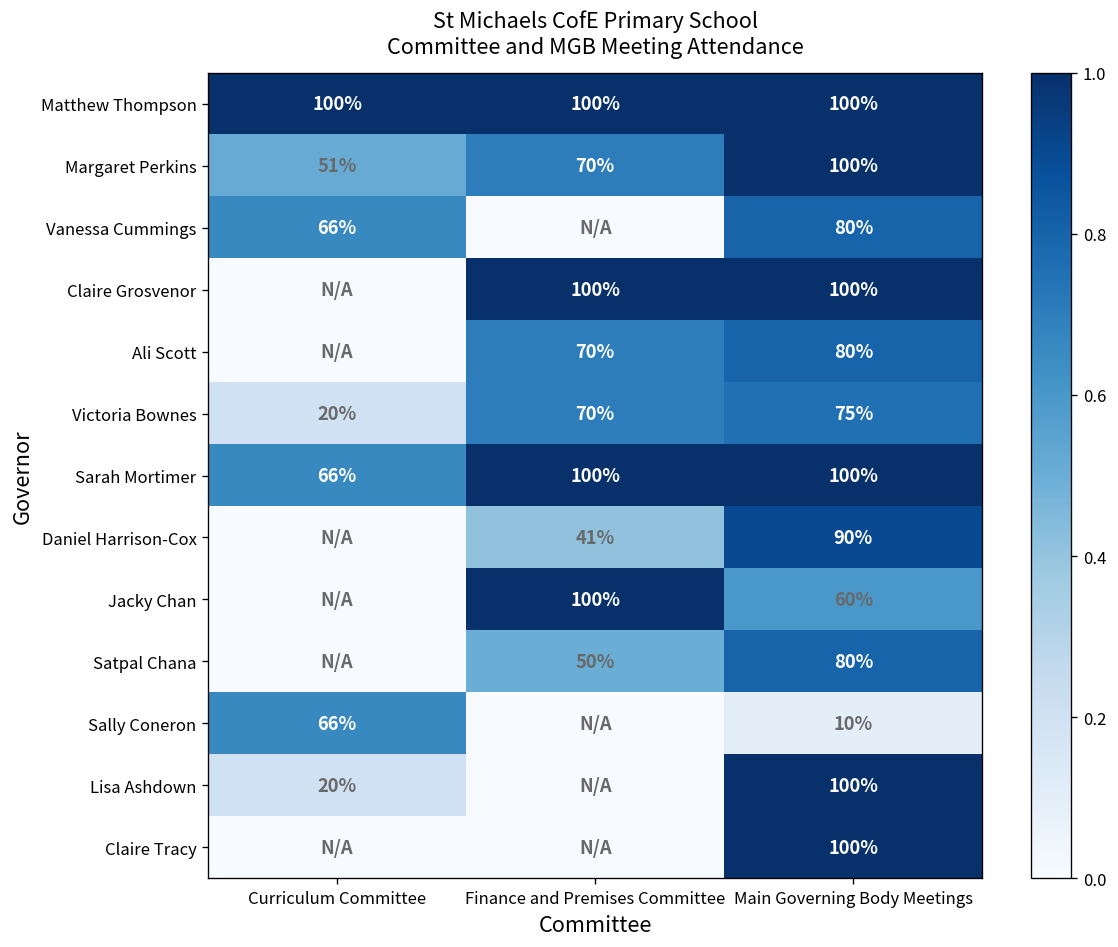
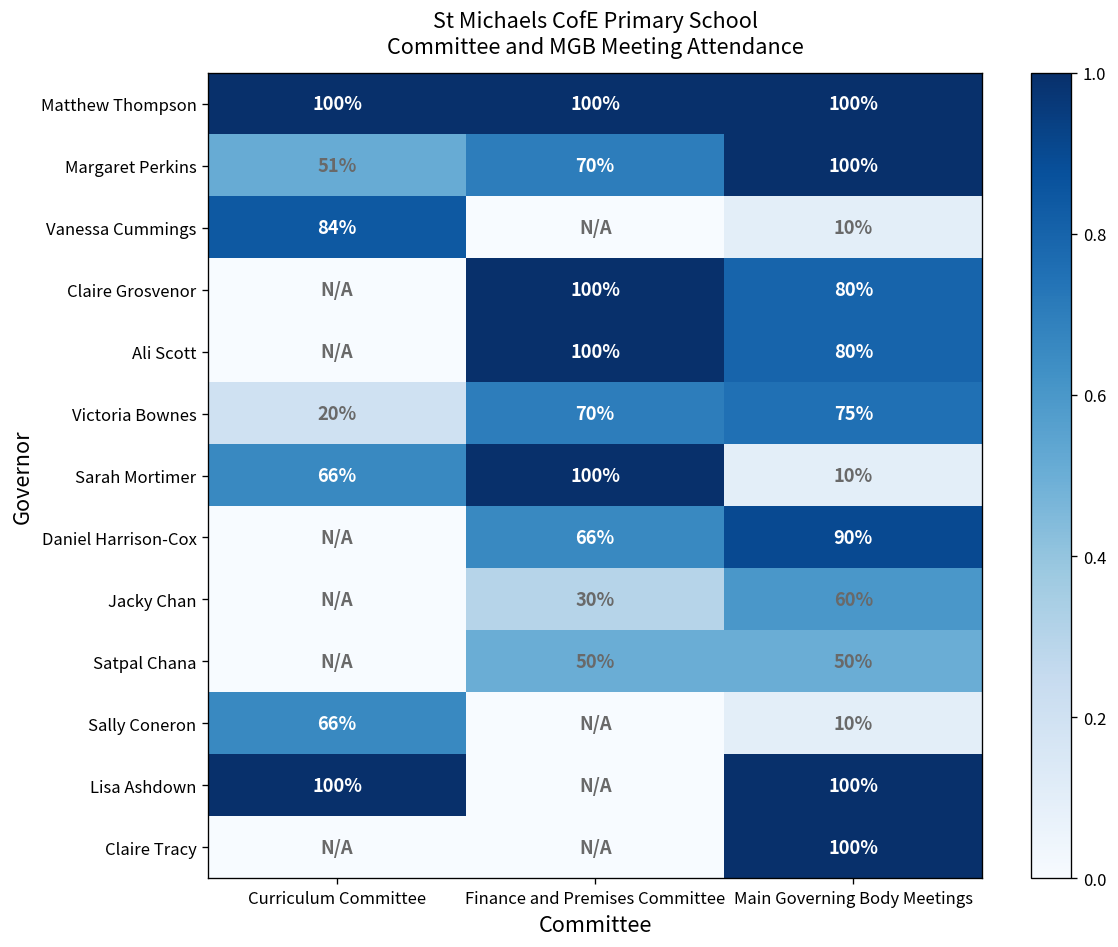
Vanessa Cummings, Curriculum Committee: 66% -> 84%
Vanessa Cummings, Main Governing Body Meetings: 80% -> 10%
Claire Grosvenor, Main Governing Body Meetings: 100% -> 80%
Ali Scott, Finance and Premises Committee: 70% -> 100%
Sarah Mortimer, Main Governing Body Meetings: 100% -> 10%
Daniel Harrison-Cox, Finance and Premises Committee: 41% -> 66%
Jacky Chan, Finance and Premises Committee: 100% -> 30%
Satpal Chana, Main Governing Body Meetings: 80% -> 50%
Lisa Ashdown, Curriculum Committee: 20% -> 100%
